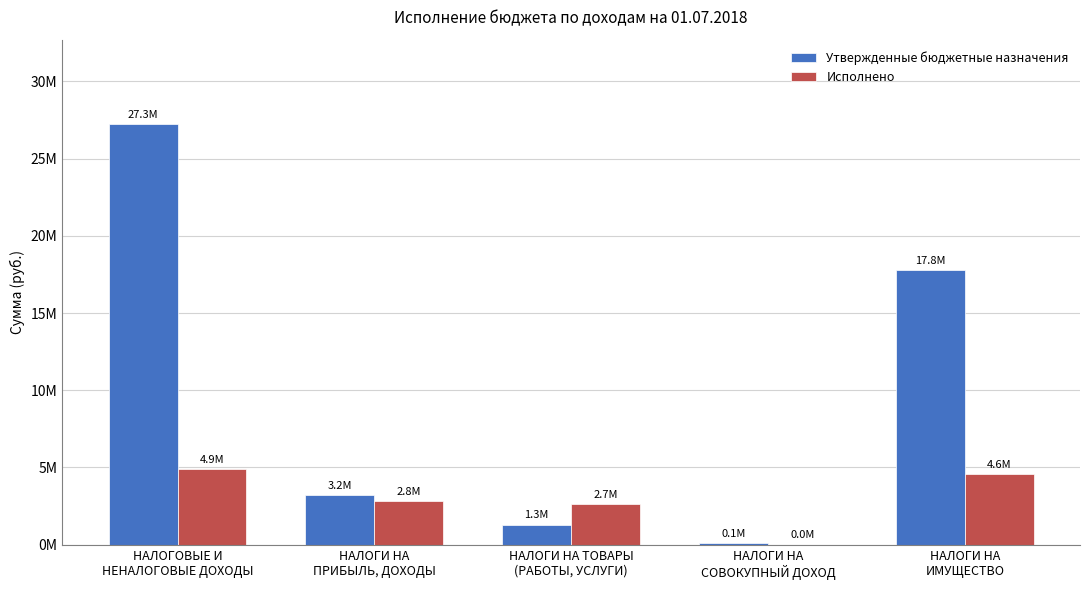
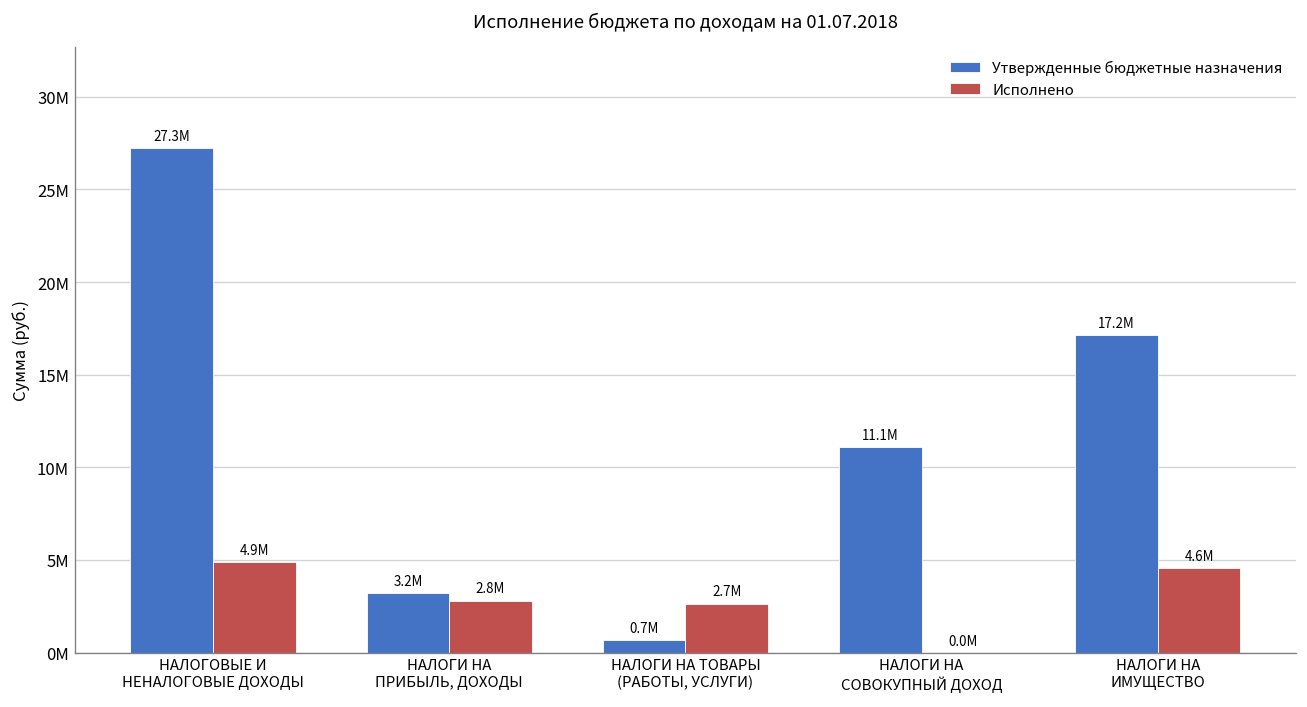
Утвержденные бюджетные назначения, НАЛОГИ НА ТОВАРЫ (РАБОТЫ, УСЛУГИ): 1.3M -> 0.7M
Утвержденные бюджетные назначения, НАЛОГИ НА СОВОКУПНЫЙ ДОХОД: 0.1M -> 11.1M
Утвержденные бюджетные назначения, НАЛОГИ НА ИМУЩЕСТВО: 17.8M -> 17.2M
